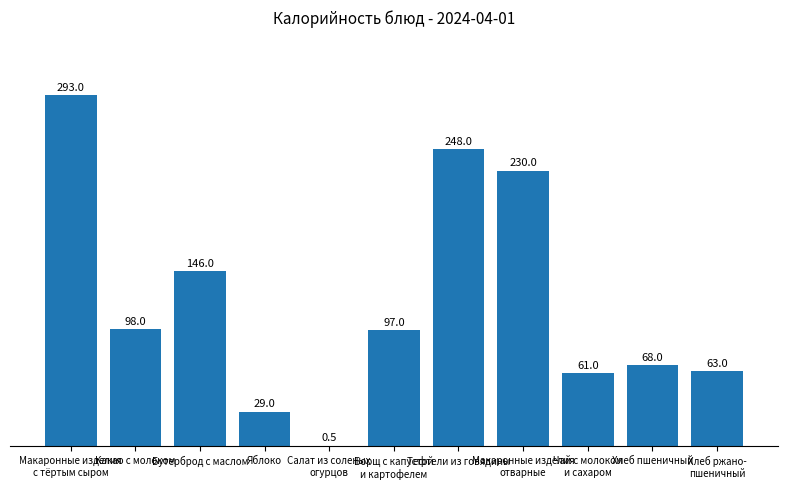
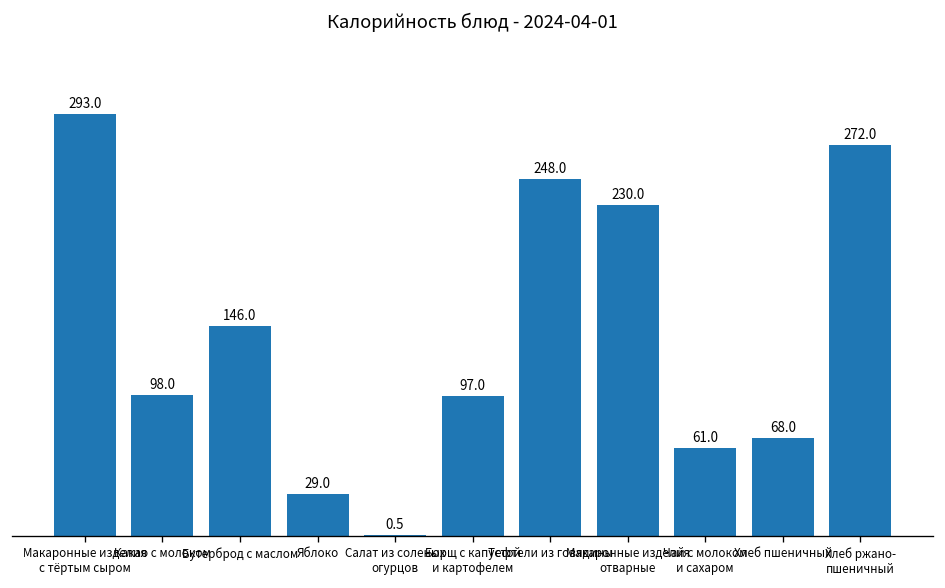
Хлеб ржано- пшеничный: 63.0 -> 272.0
